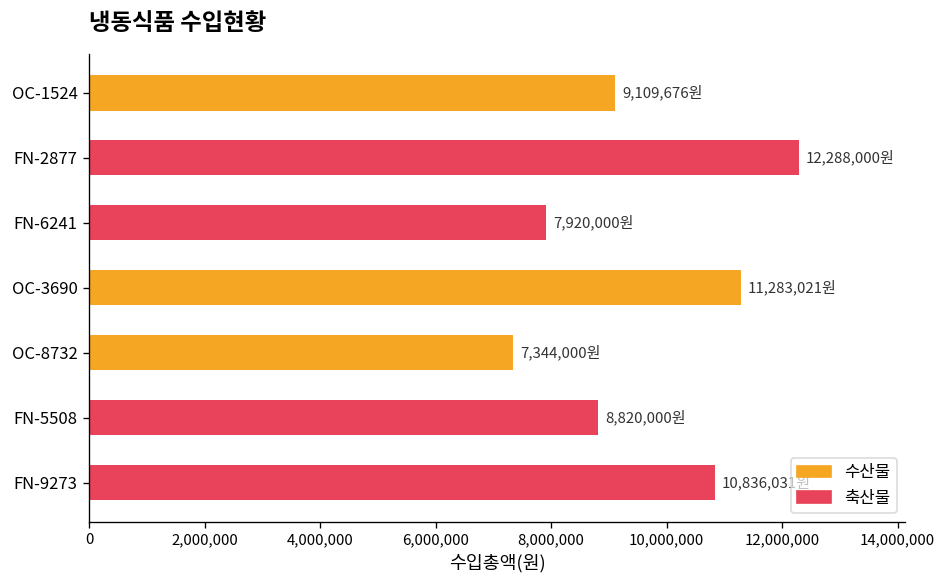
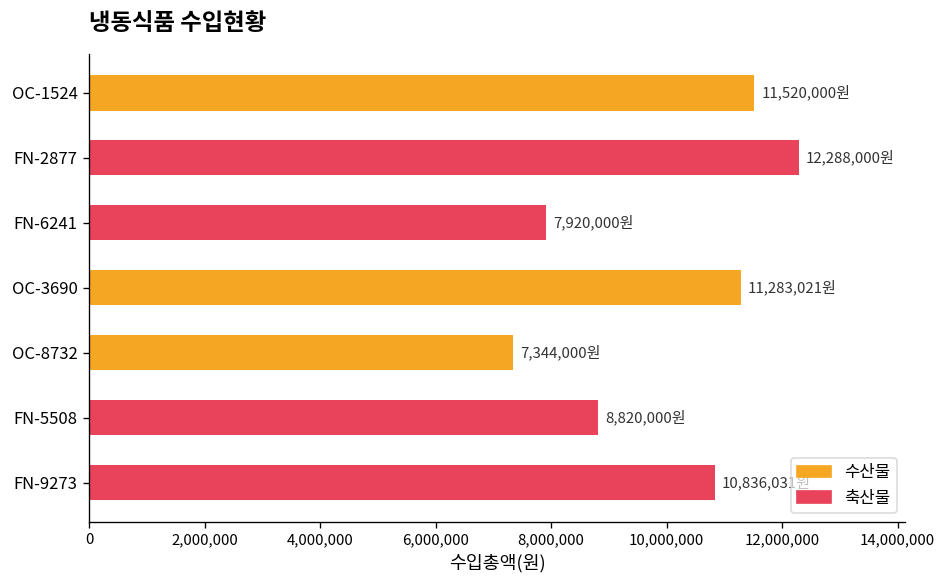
OC-1524: 9,109,676원 -> 11,520,000원
